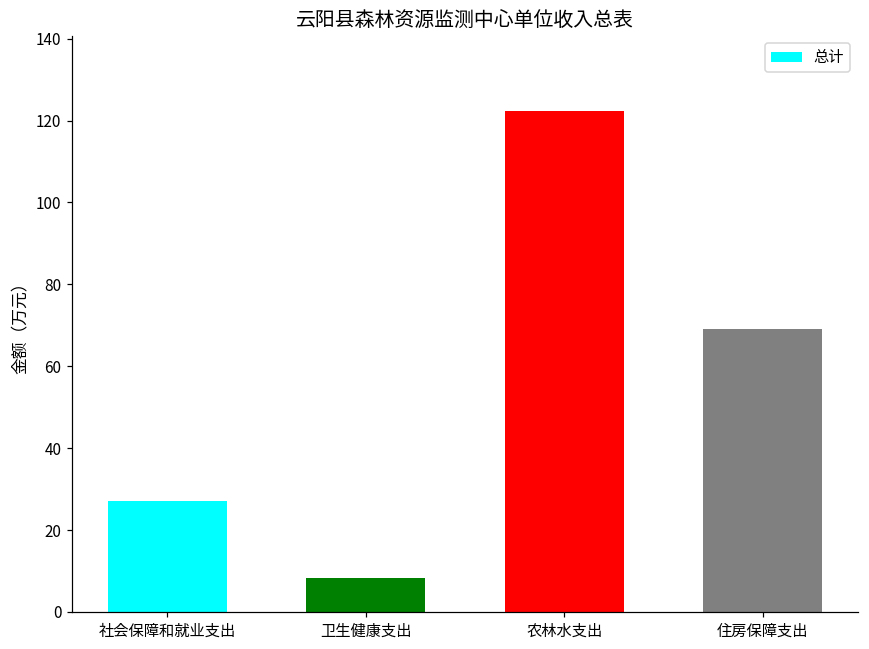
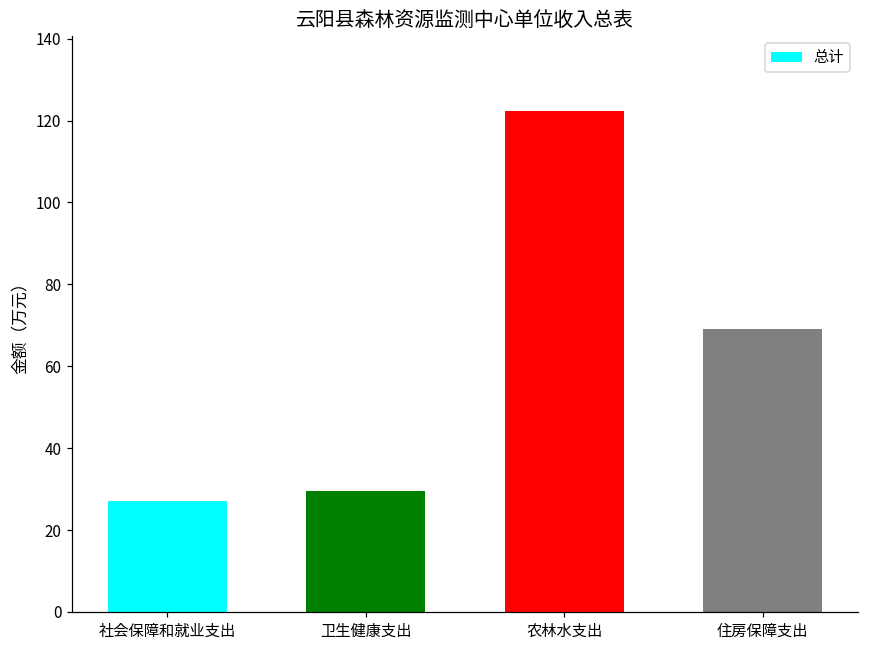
卫生健康支出: 8 -> 30
